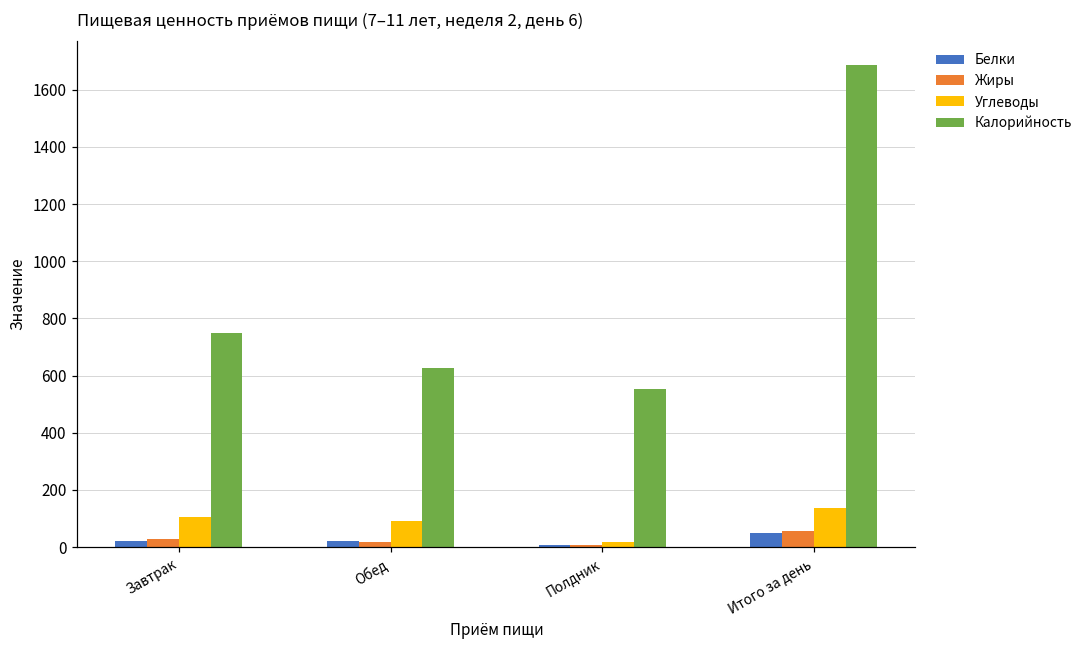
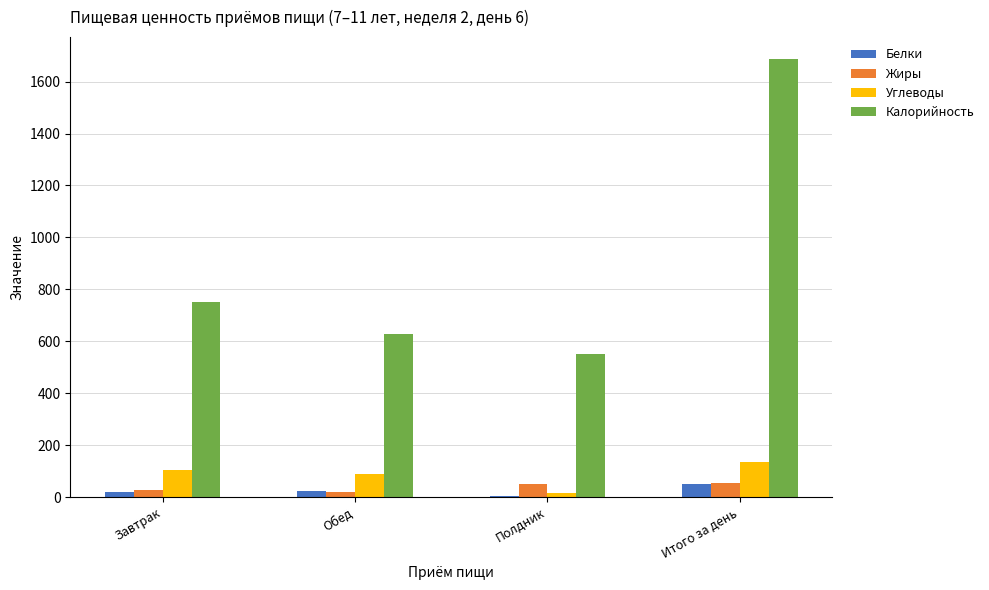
Жиры, Полдник: 10 -> 50
